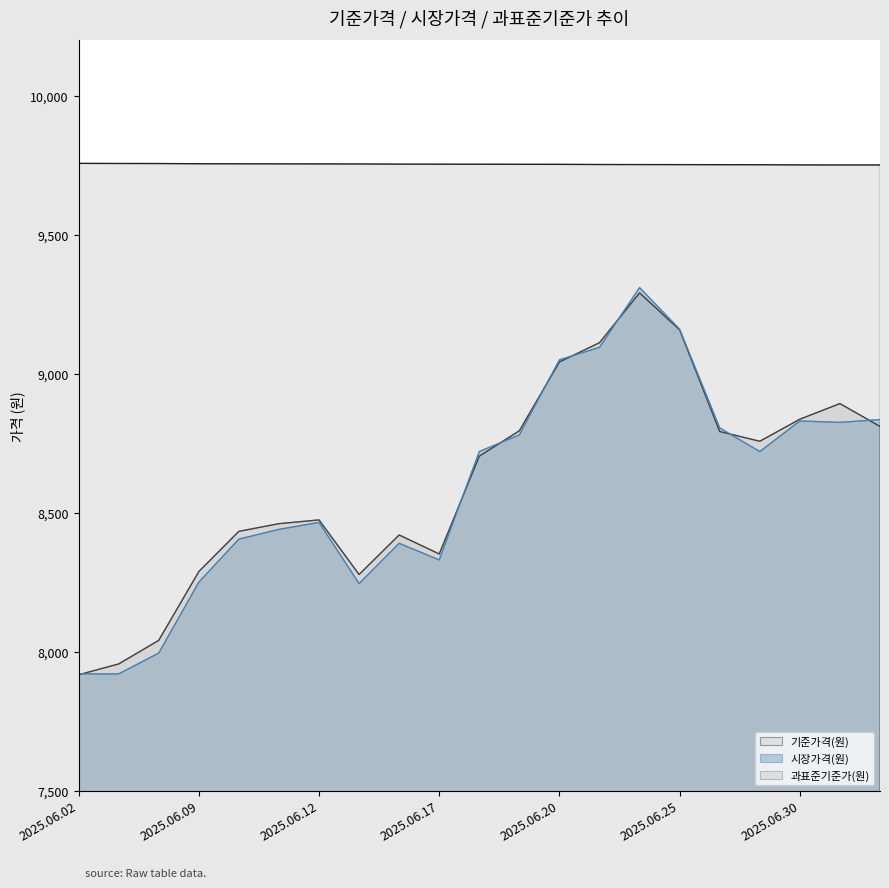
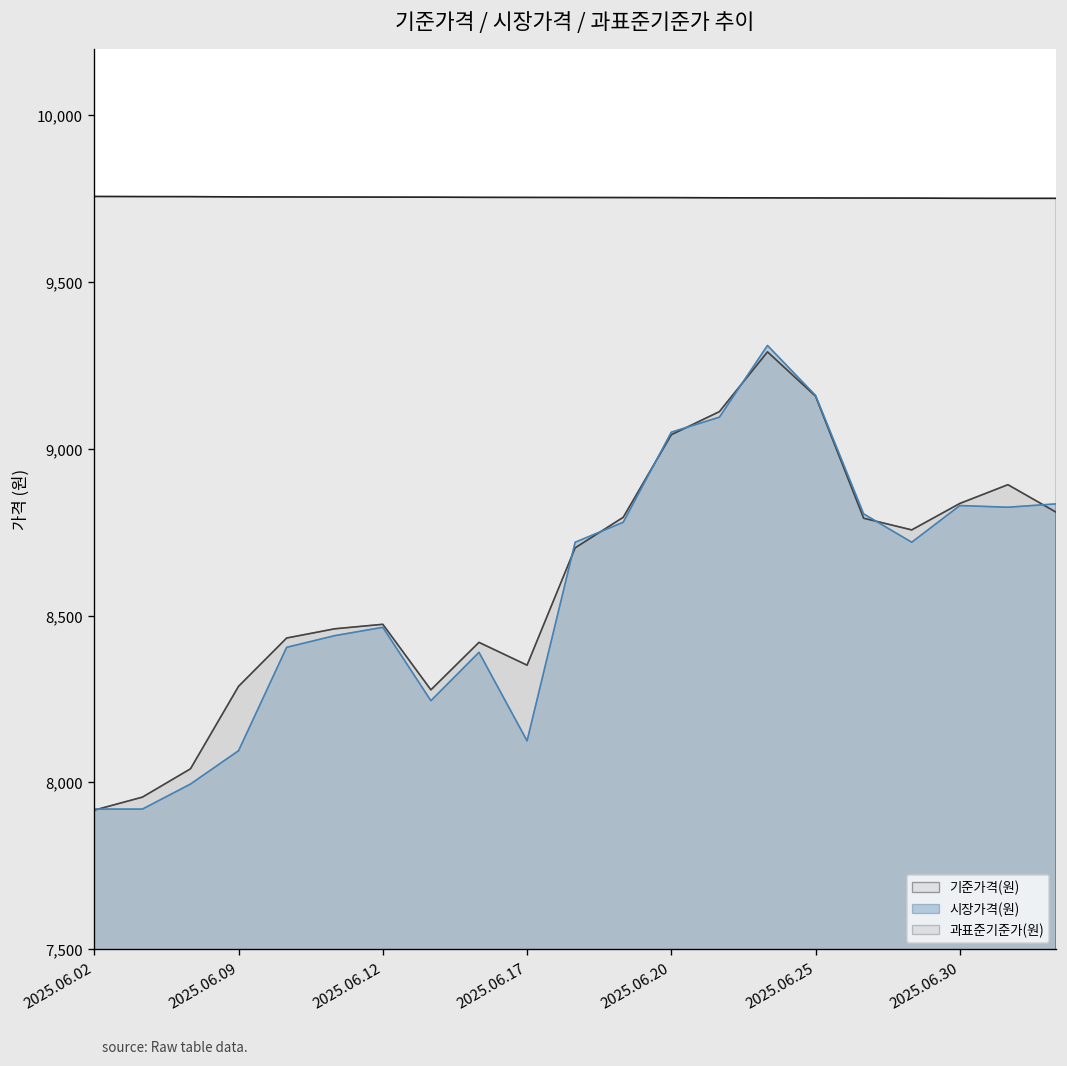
시장가격(원), 2025.06.09: 8,250 -> 8,100
시장가격(원), 2025.06.17: 8,330 -> 8,120
